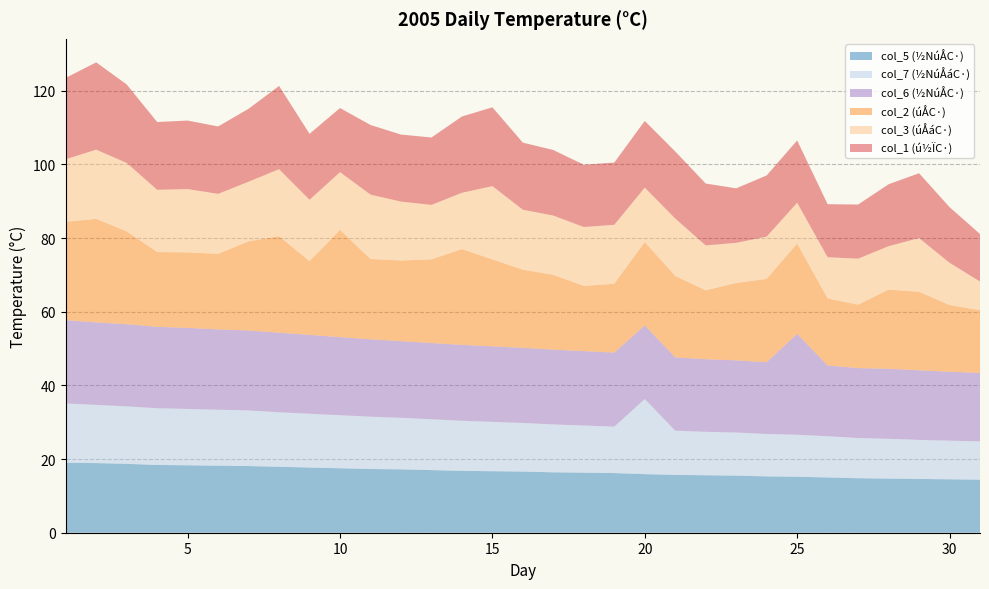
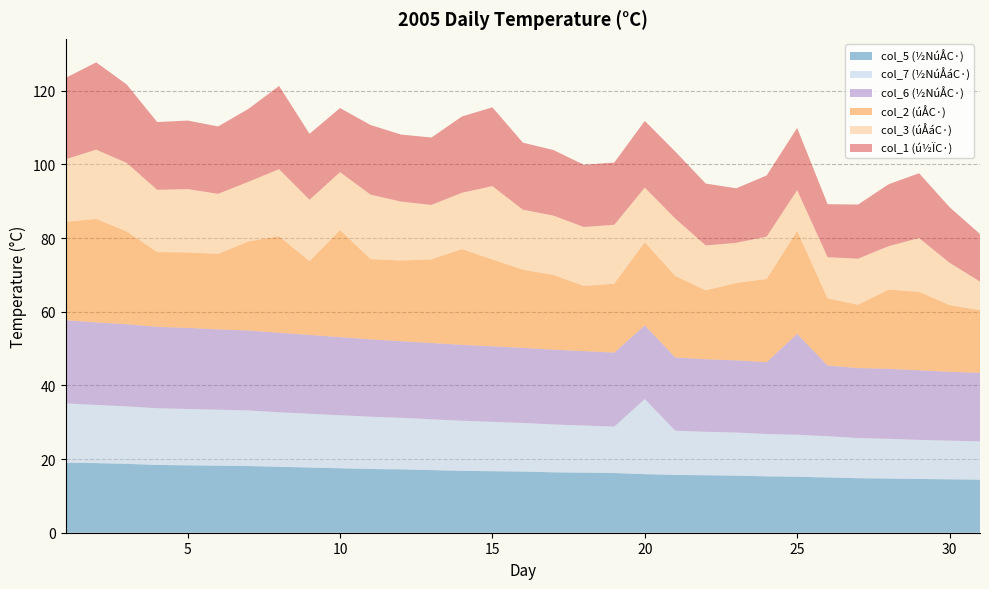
col_2 (úÅC·), 25: 25 -> 28
